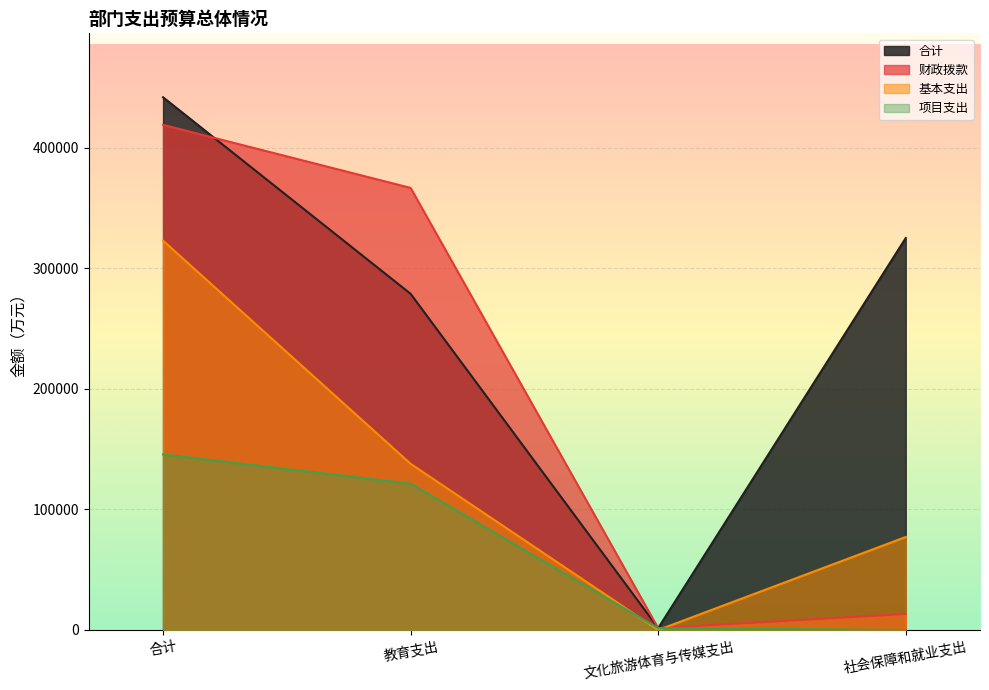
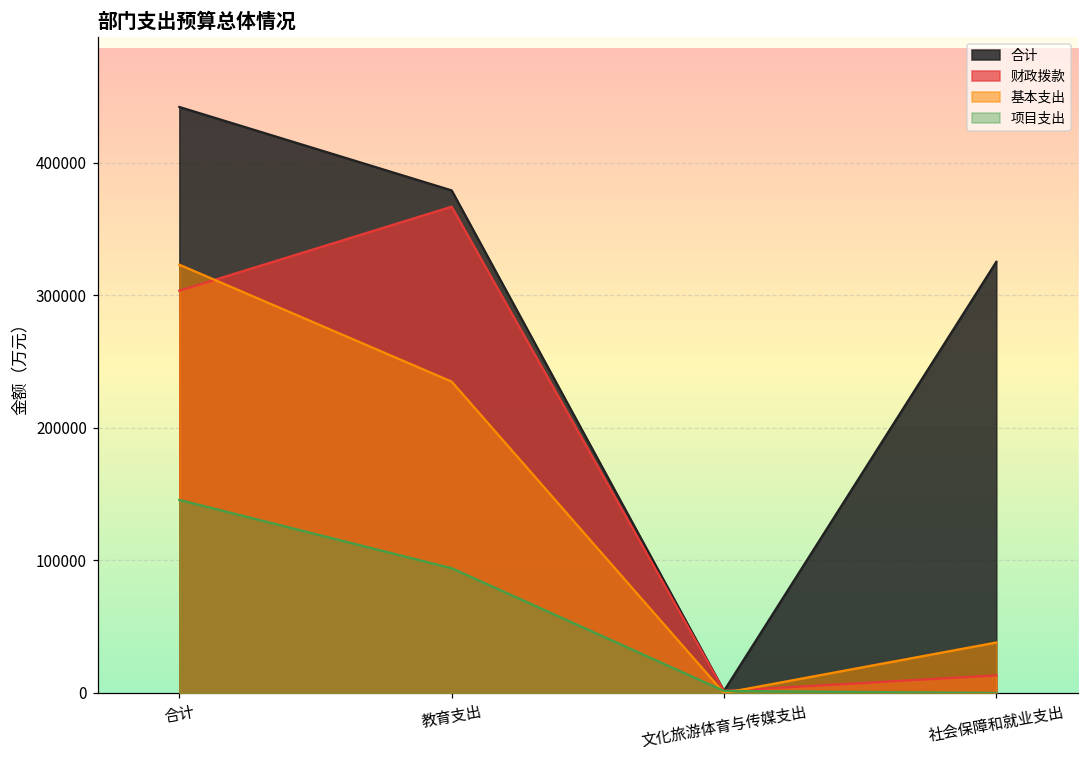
财政拨款, 合计: 419000 -> 303000
合计, 教育支出: 279000 -> 379000
基本支出, 教育支出: 138000 -> 235000
项目支出, 教育支出: 121000 -> 94000
基本支出, 社会保障和就业支出: 77000 -> 38000
